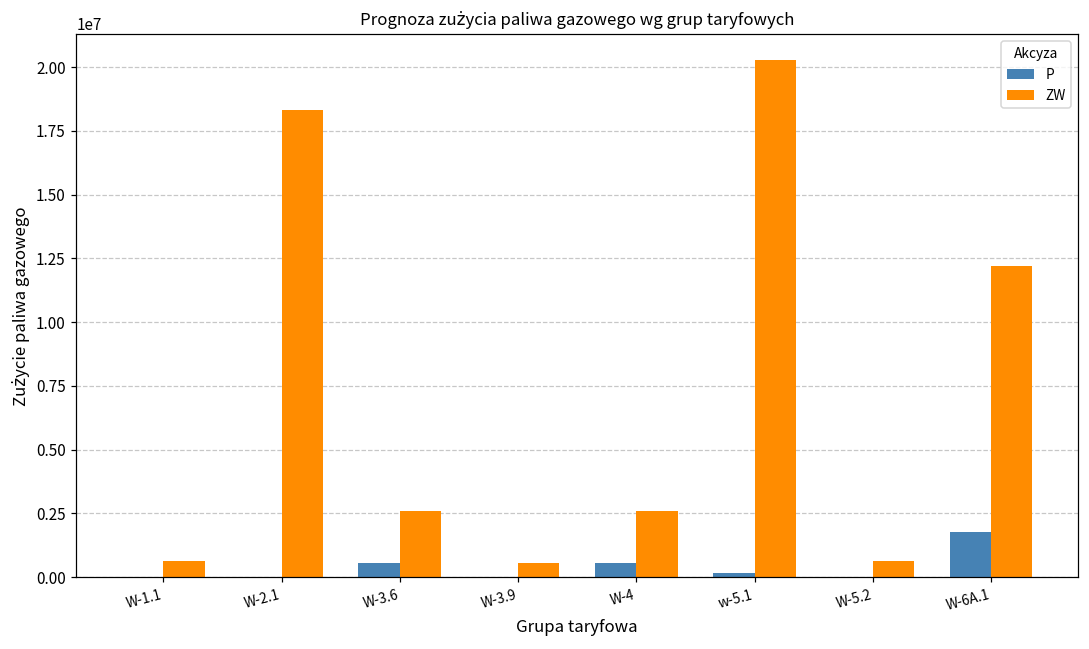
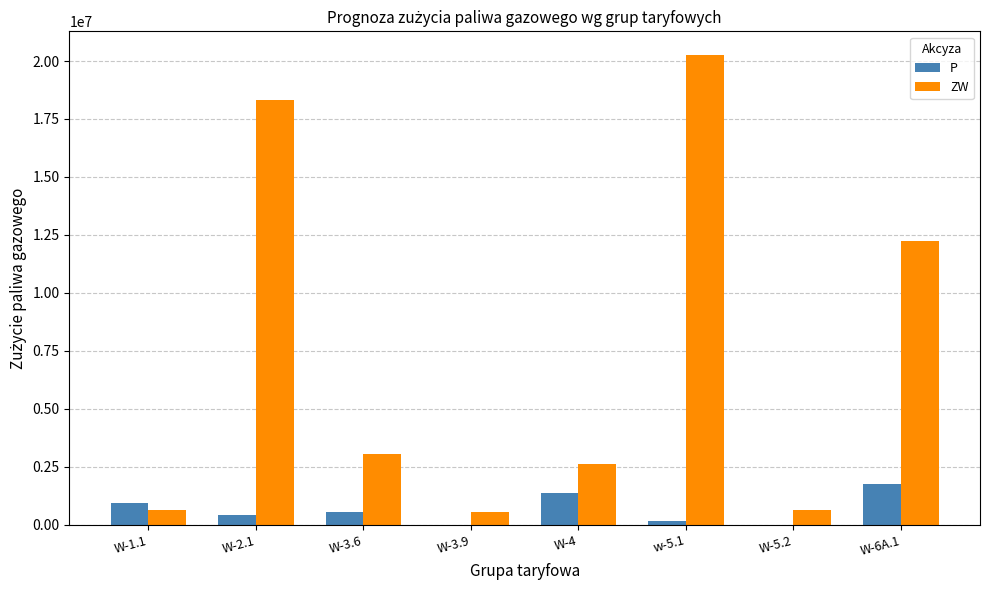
P, W-1.1: 0 -> 900000
P, W-2.1: 0 -> 400000
ZW, W-3.6: 2600000 -> 3100000
P, W-4: 600000 -> 1400000
